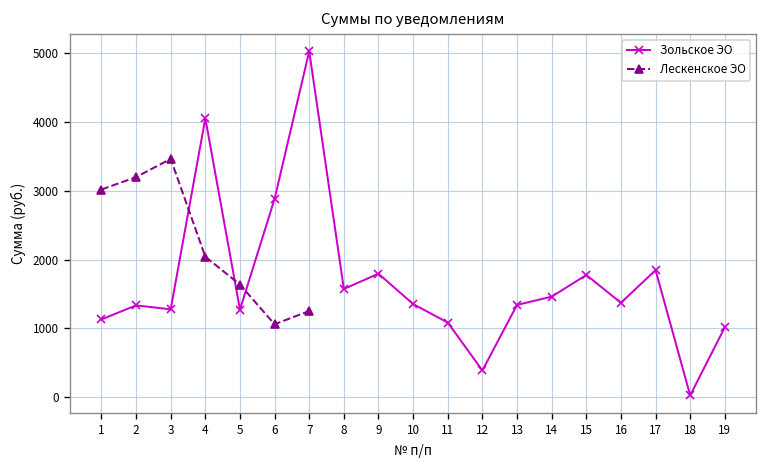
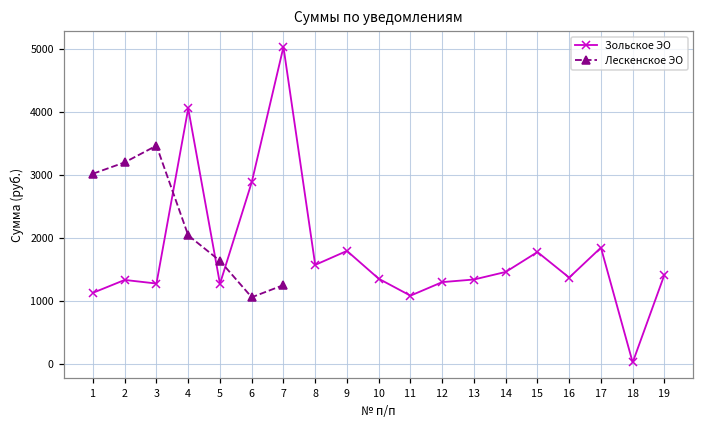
Зольское ЭО, 12: 400 -> 1300
Зольское ЭО, 19: 1000 -> 1400
